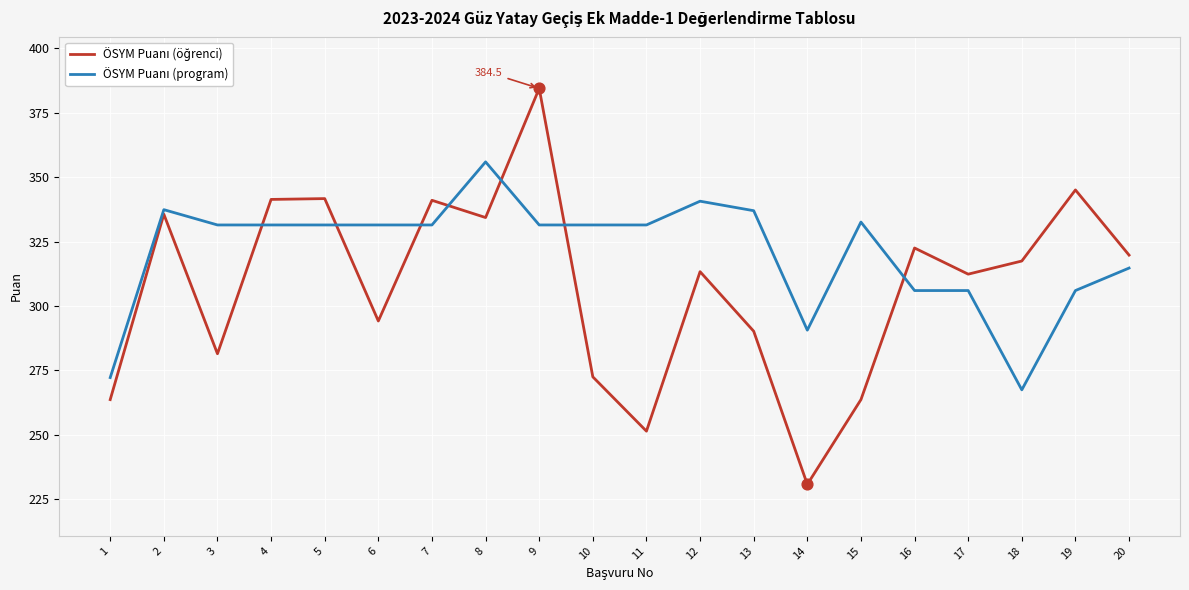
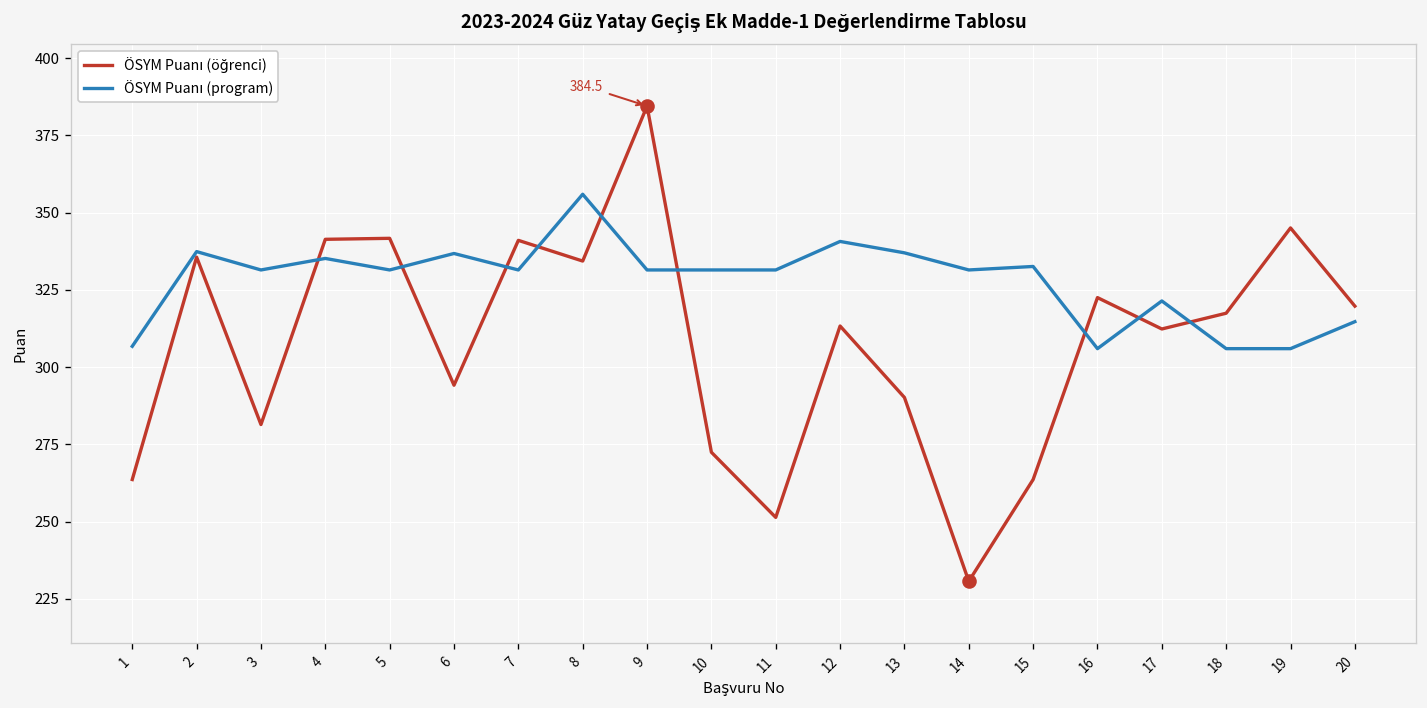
ÖSYM Puanı (program), 1: 272 -> 307
ÖSYM Puanı (program), 4: 331 -> 335
ÖSYM Puanı (program), 6: 331 -> 337
ÖSYM Puanı (program), 14: 291 -> 331
ÖSYM Puanı (program), 17: 306 -> 321
ÖSYM Puanı (program), 18: 267 -> 306
